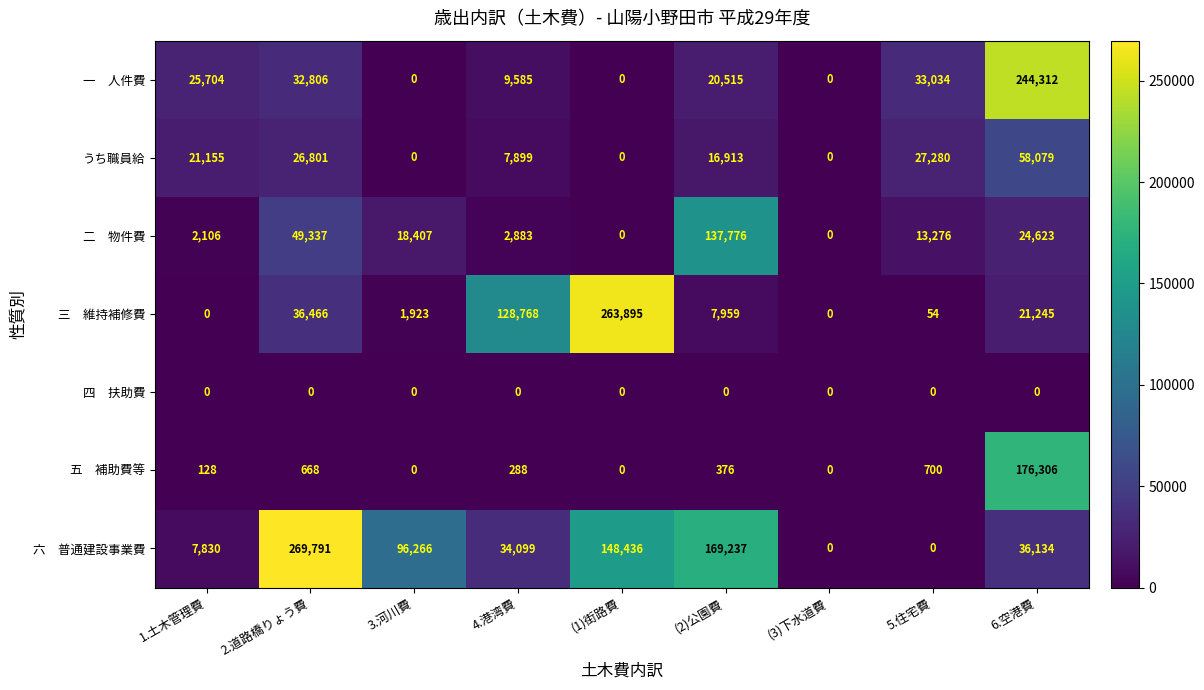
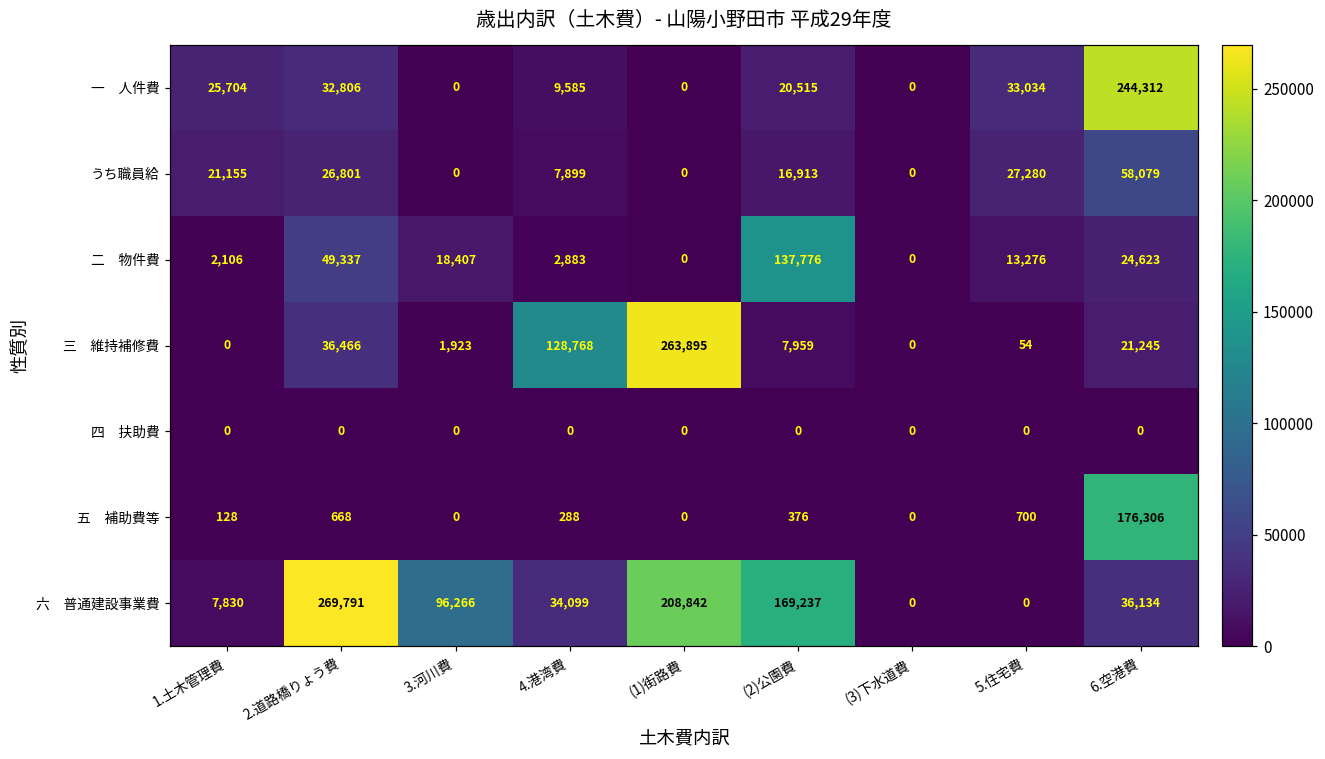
六 普通建設事業費, (1)街路費: 148,436 -> 208,842
